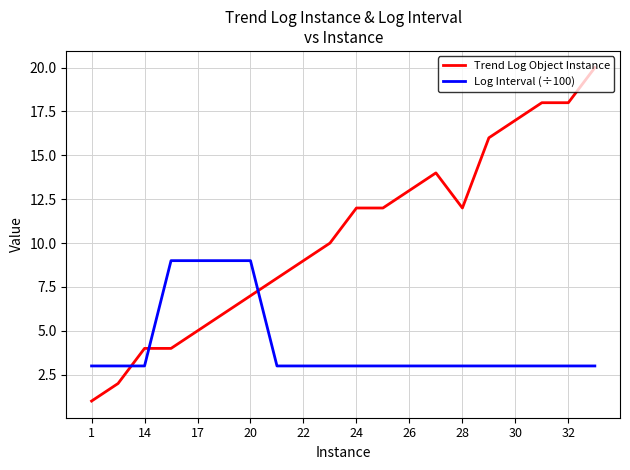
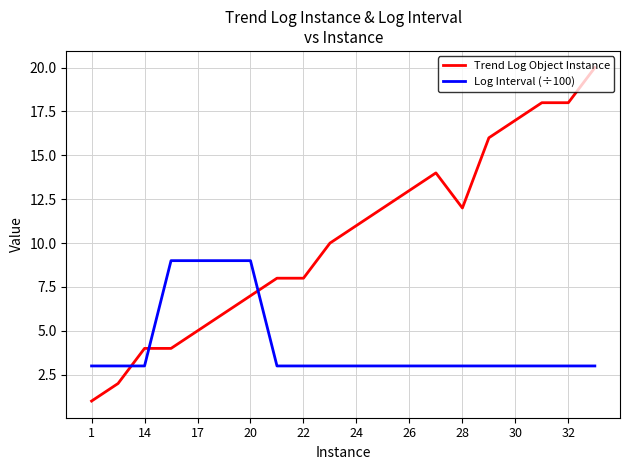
Trend Log Object Instance, 22: 9 -> 8
Trend Log Object Instance, 24: 12 -> 11
